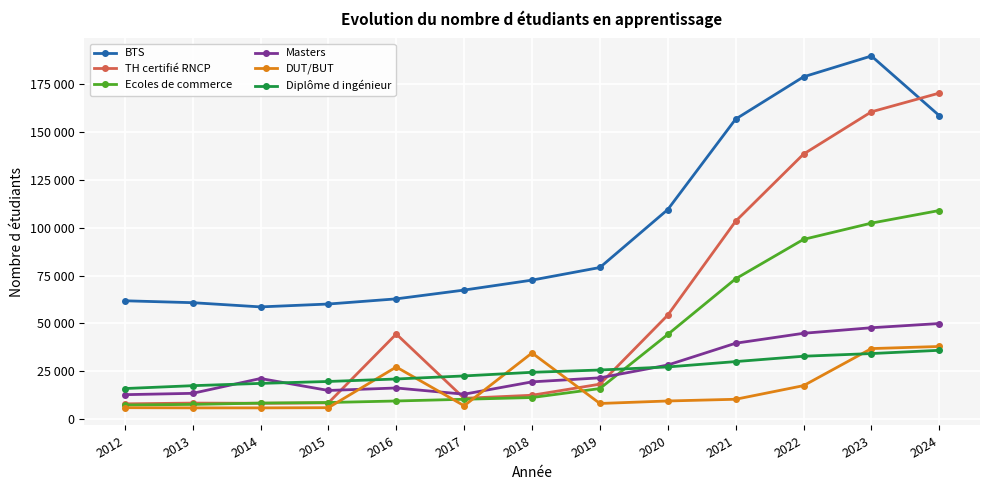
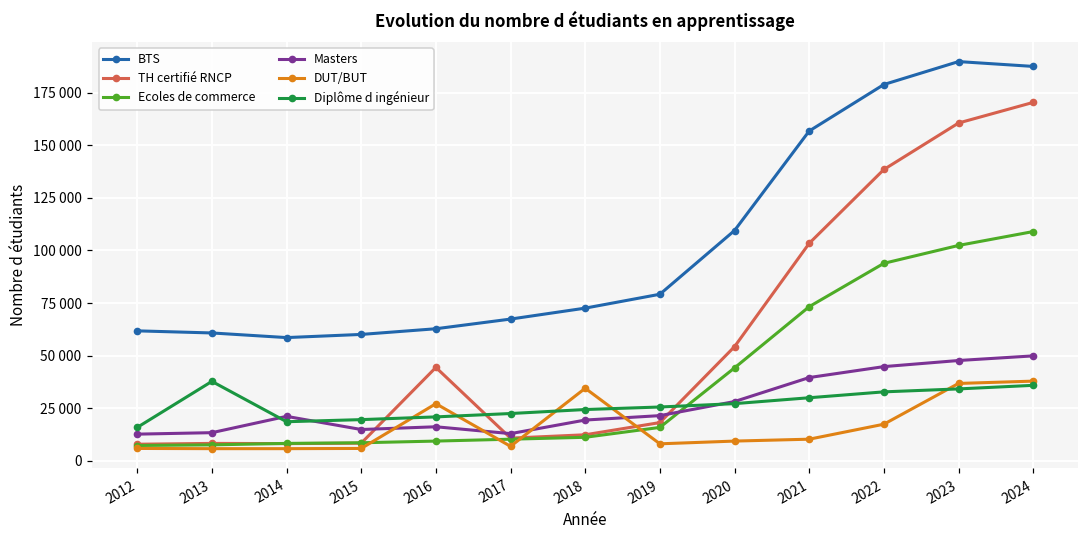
Diplôme d ingénieur, 2013: 17000 -> 38000
BTS, 2024: 159000 -> 188000
